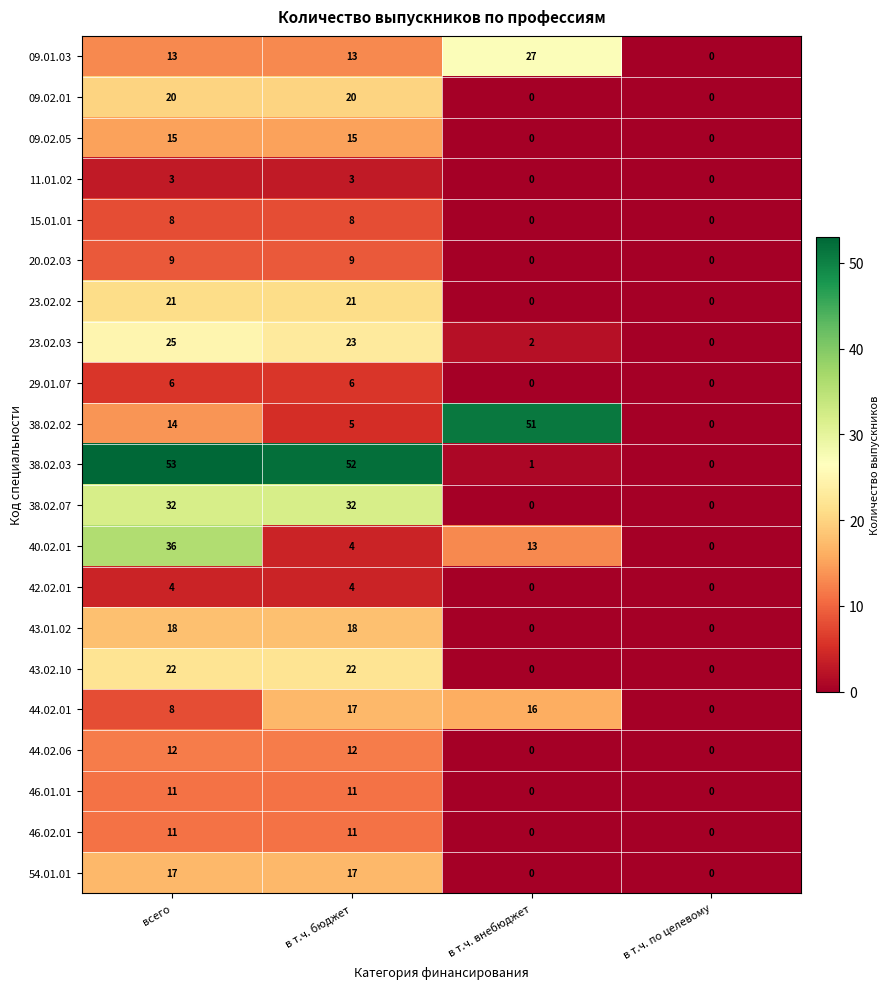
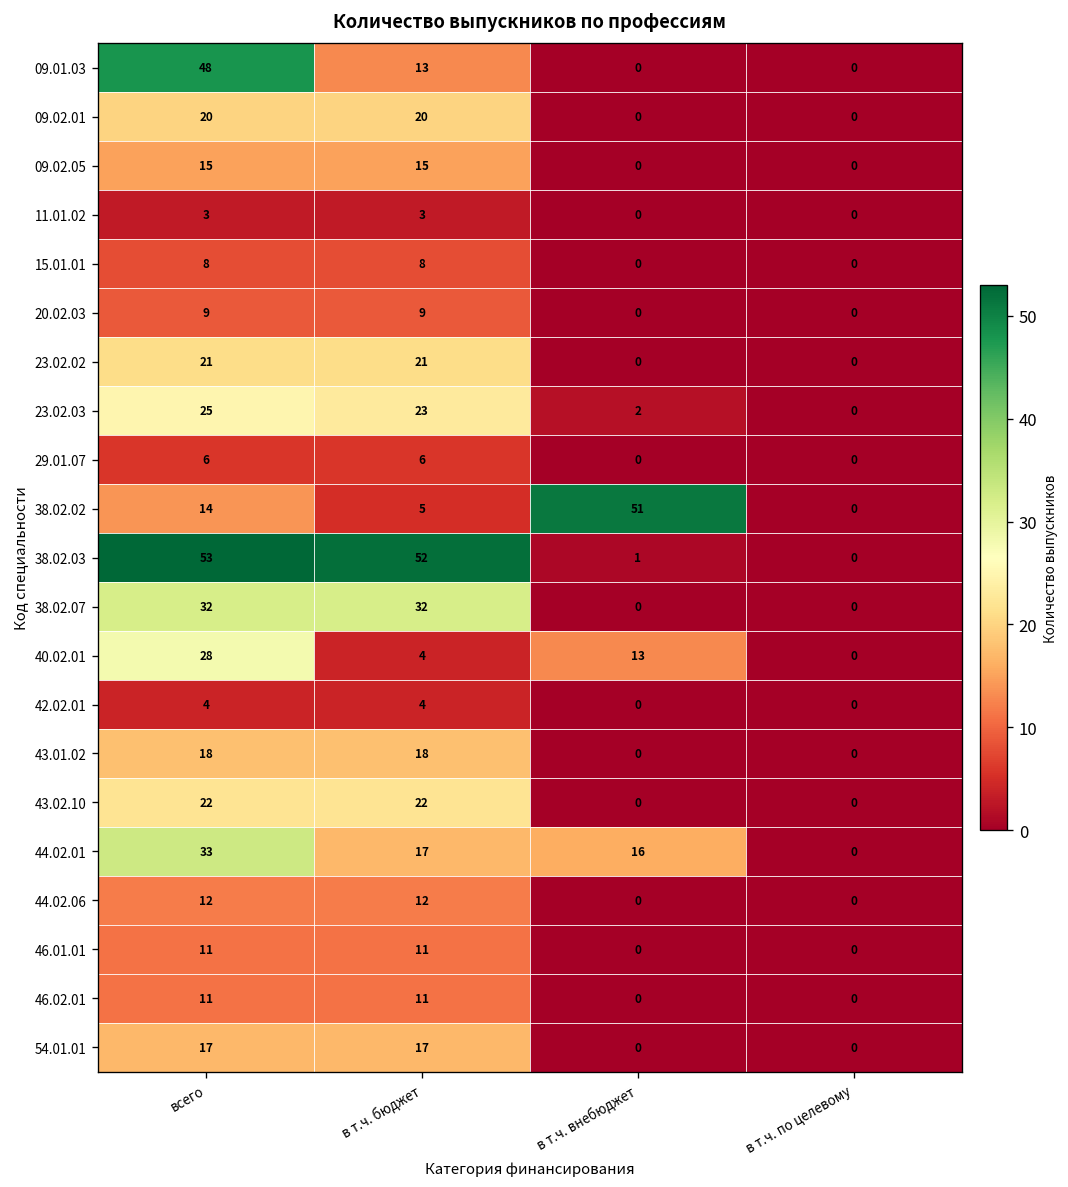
09.01.03, всего: 13 -> 48
09.01.03, в т.ч. внебюджет: 27 -> 0
40.02.01, всего: 36 -> 28
44.02.01, всего: 8 -> 33
